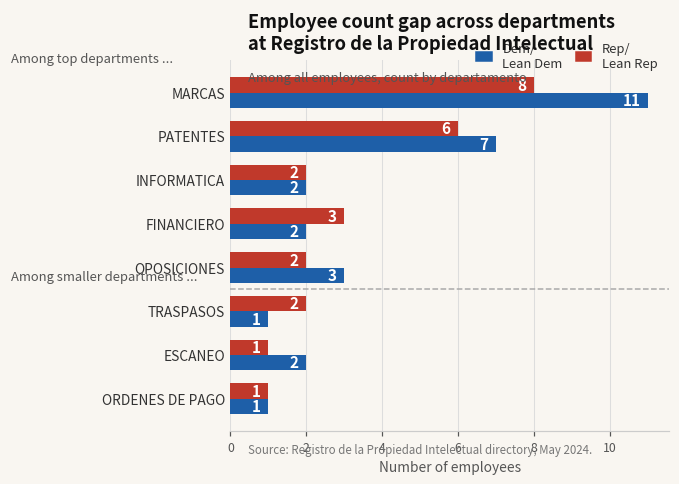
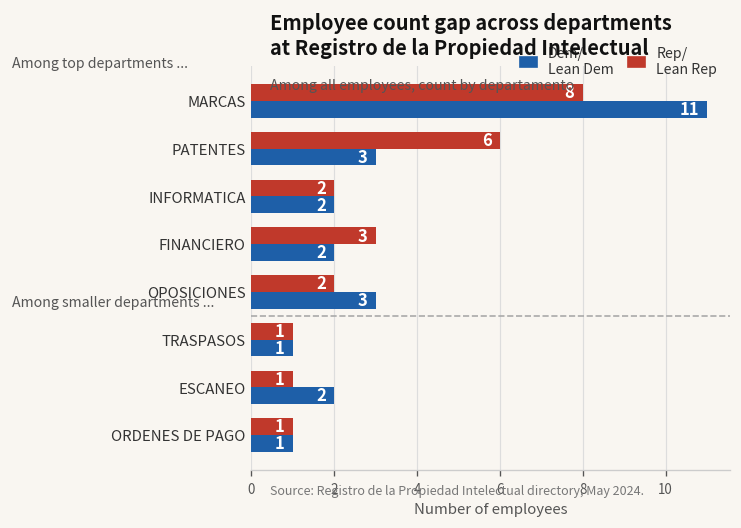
Dem/ Lean Dem, PATENTES: 7 -> 3
Rep/ Lean Rep, TRASPASOS: 2 -> 1
